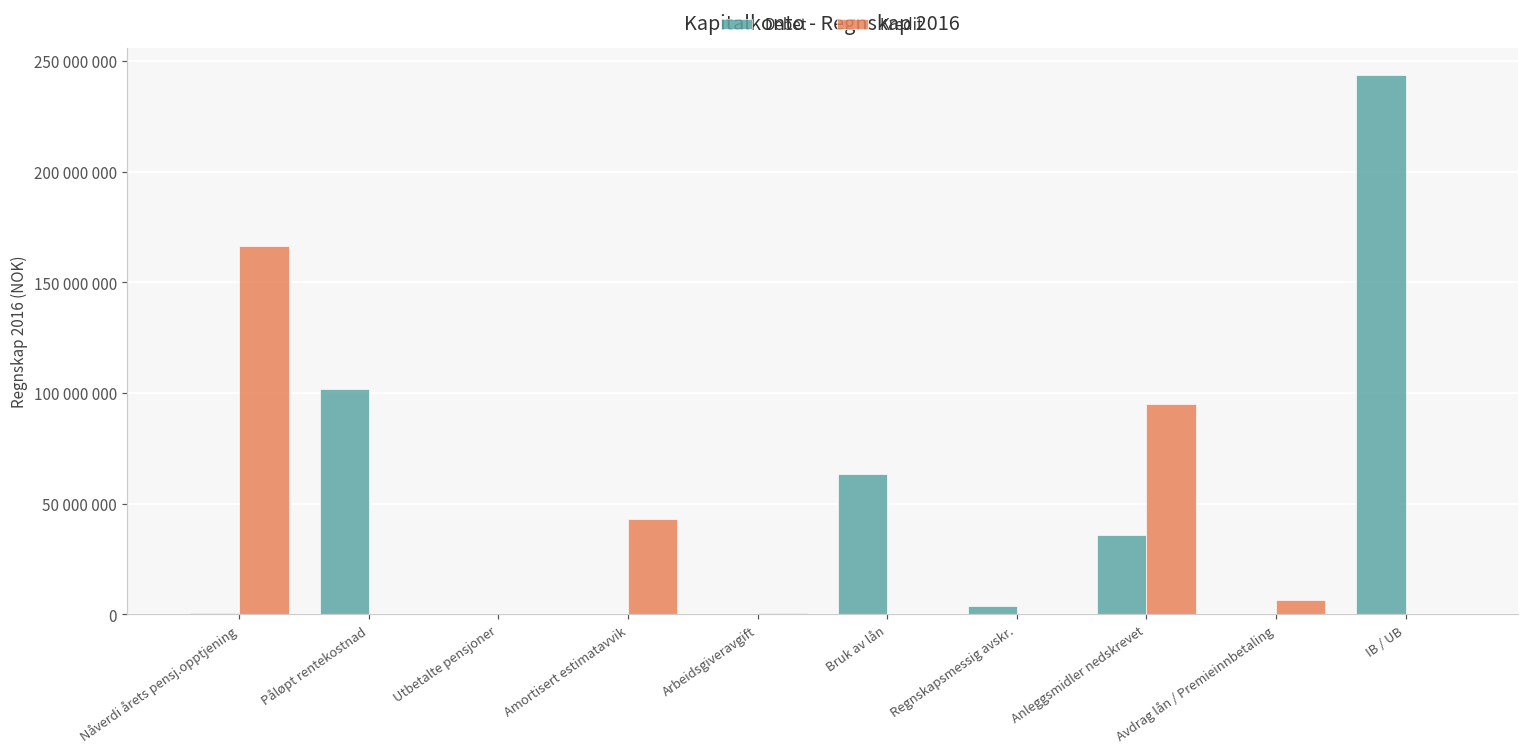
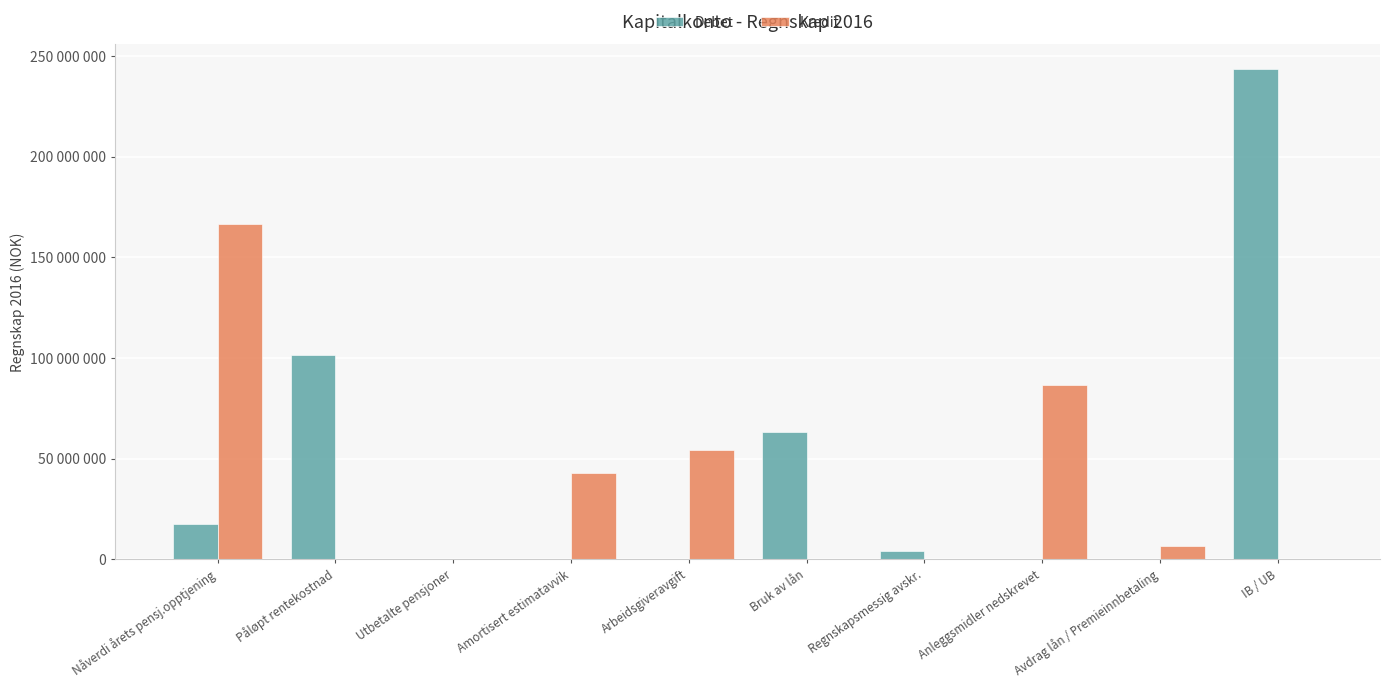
Debet, Nåverdi årets pensj.opptjening: 0 -> 17000000
Kredit, Arbeidsgiveravgift: 1000000 -> 54000000
Debet, Anleggsmidler nedskrevet: 36000000 -> 0
Kredit, Anleggsmidler nedskrevet: 95000000 -> 87000000
